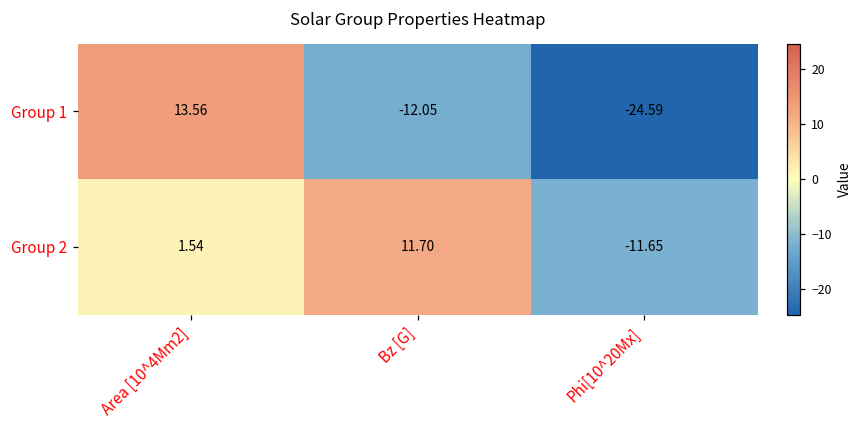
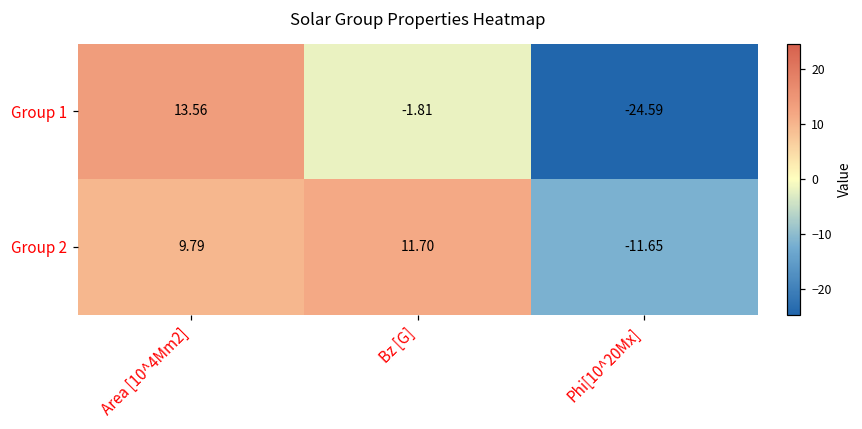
Group 1, Bz [G]: -12.05 -> -1.81
Group 2, Area [10^4Mm2]: 1.54 -> 9.79
